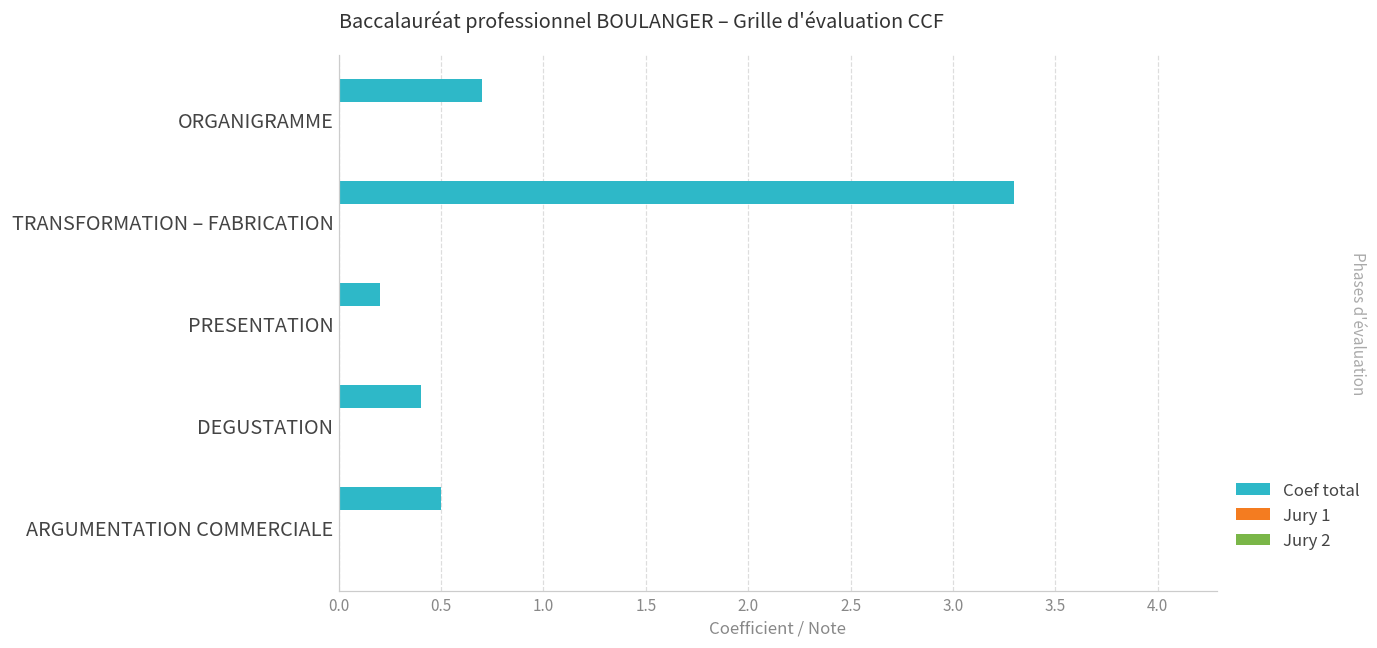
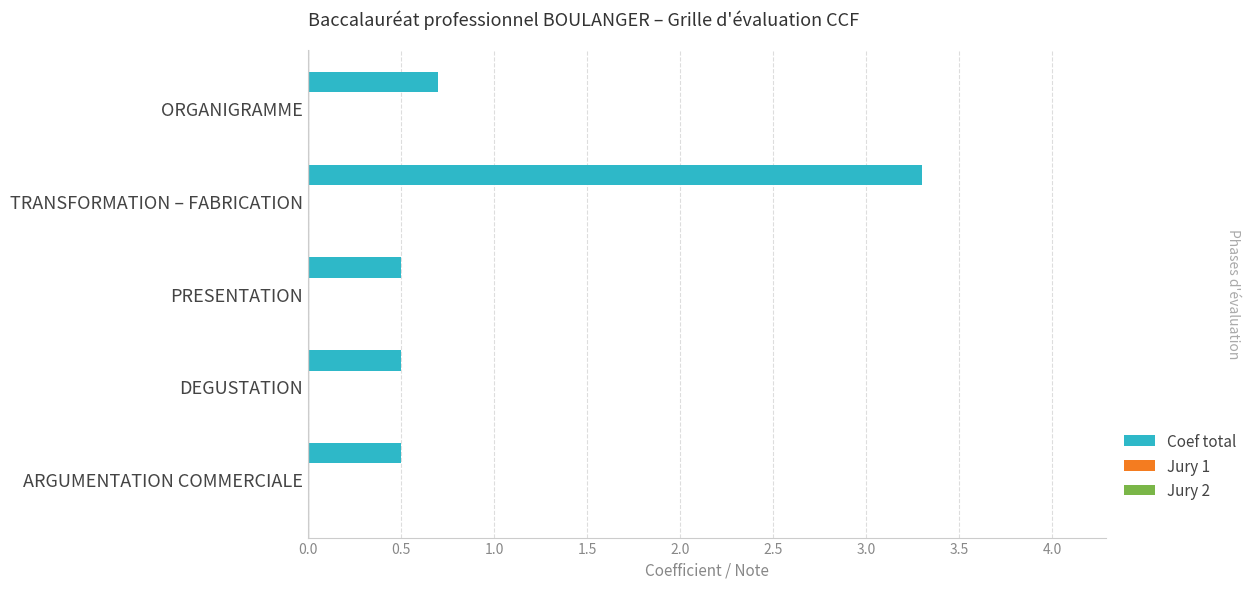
Coef total, PRESENTATION: 0.2 -> 0.5
Coef total, DEGUSTATION: 0.4 -> 0.5
